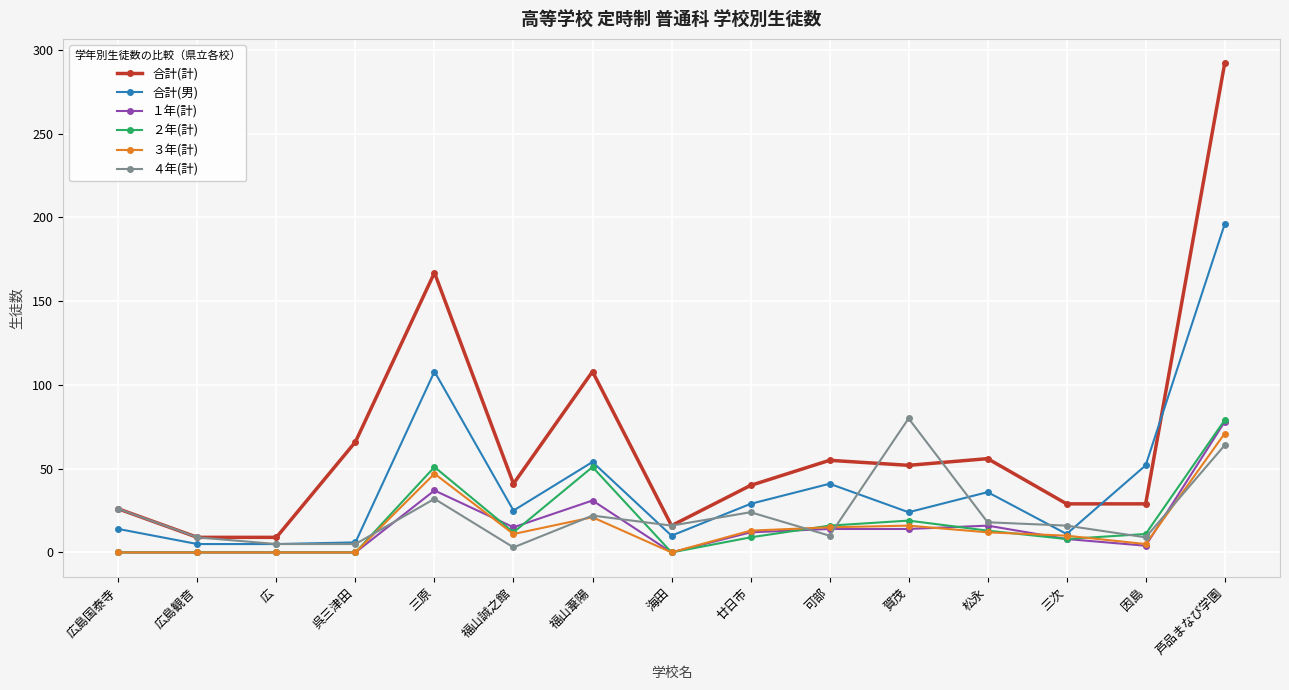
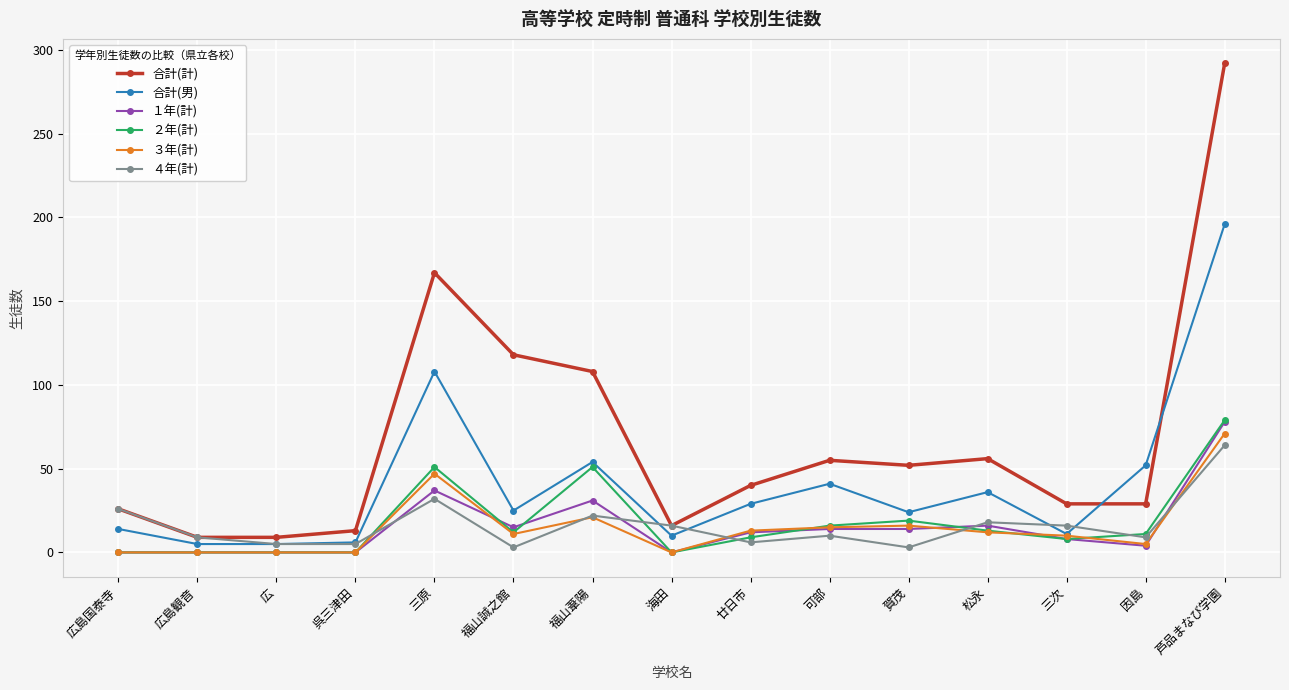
合計(計), 呉三津田: 66 -> 13
合計(計), 福山誠之館: 41 -> 118
４年(計), 廿日市: 24 -> 6
４年(計), 賀茂: 80 -> 3
